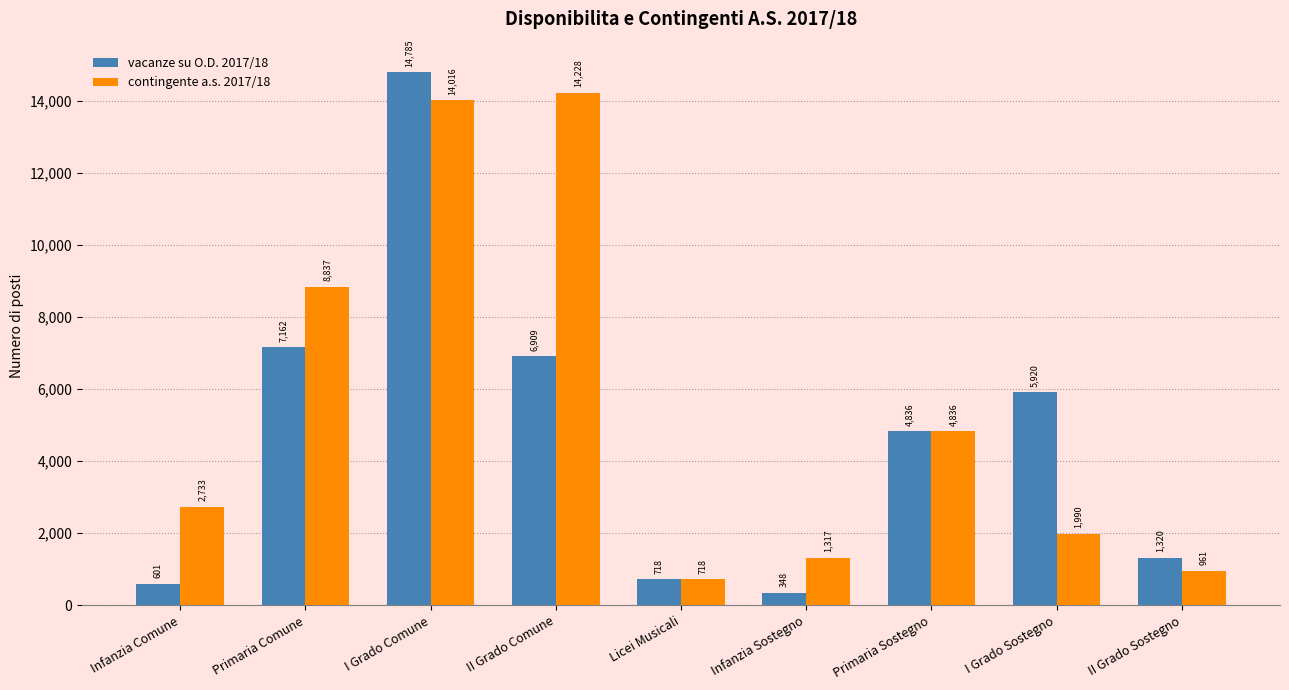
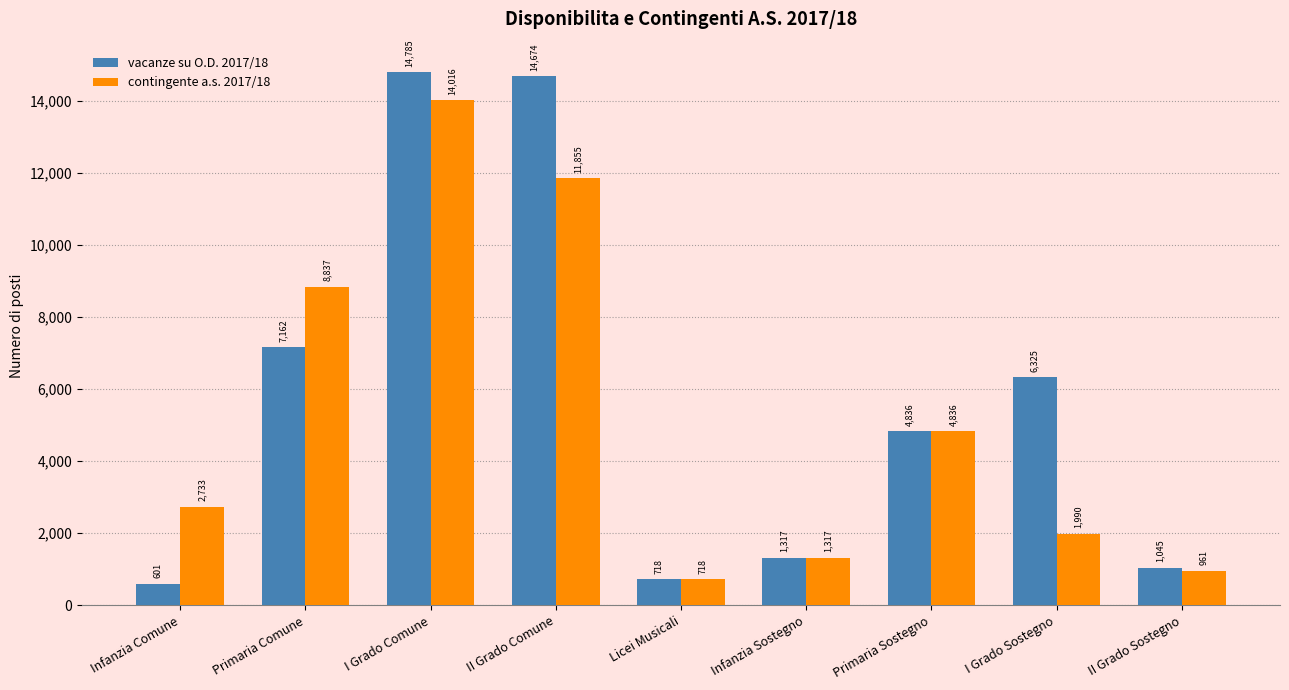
vacanze su O.D. 2017/18, II Grado Comune: 6,909 -> 14,674
contingente a.s. 2017/18, II Grado Comune: 14,228 -> 11,855
vacanze su O.D. 2017/18, Infanzia Sostegno: 348 -> 1,317
vacanze su O.D. 2017/18, I Grado Sostegno: 5,920 -> 6,325
vacanze su O.D. 2017/18, II Grado Sostegno: 1,320 -> 1,045
